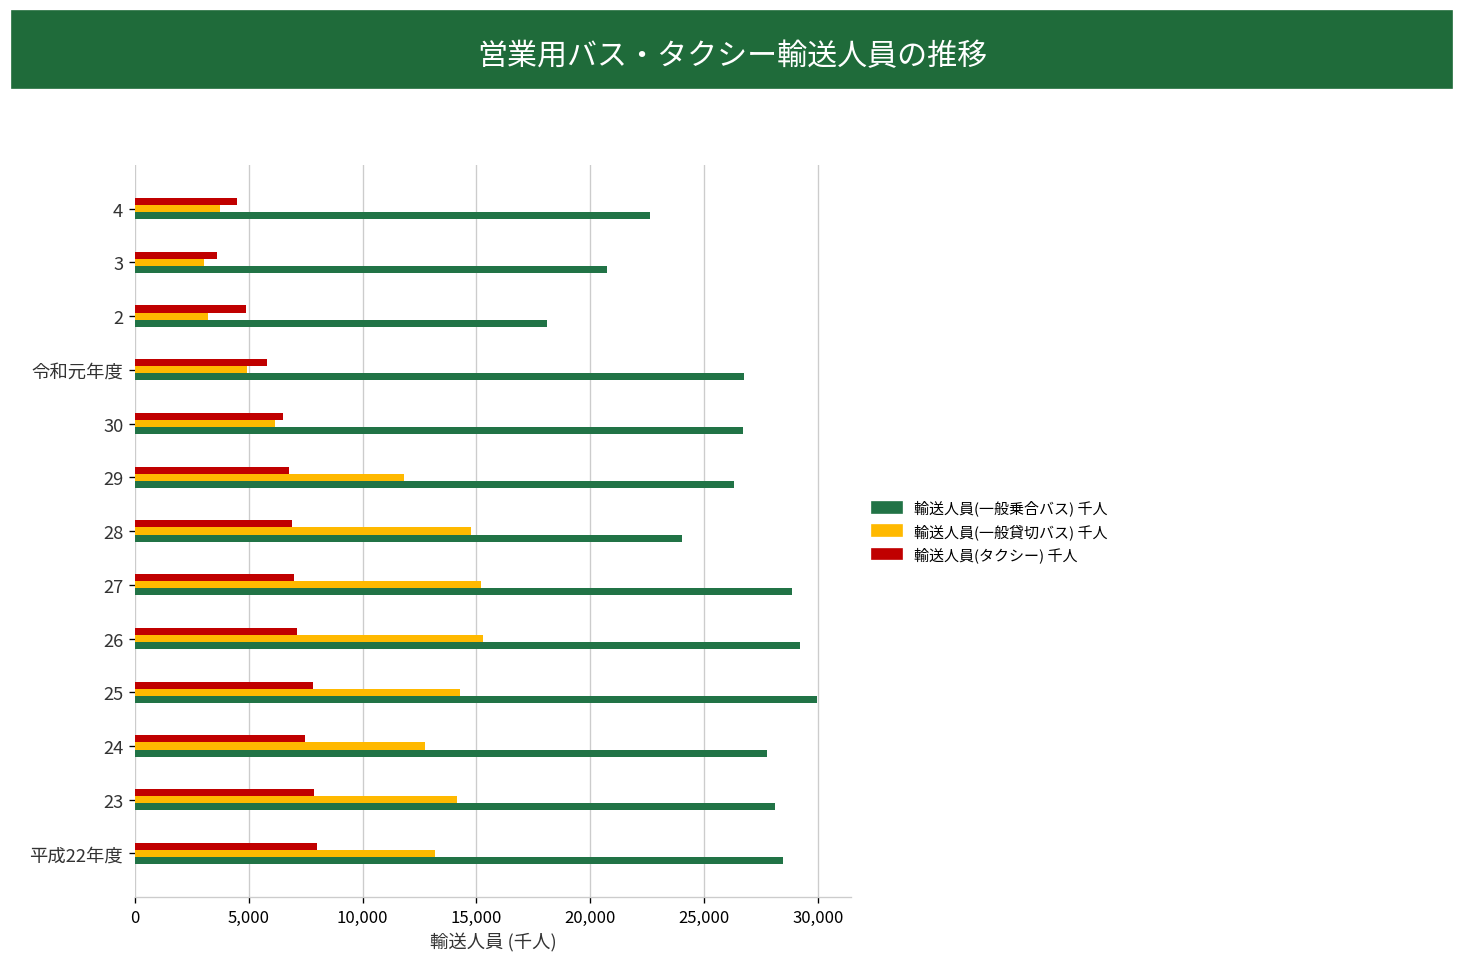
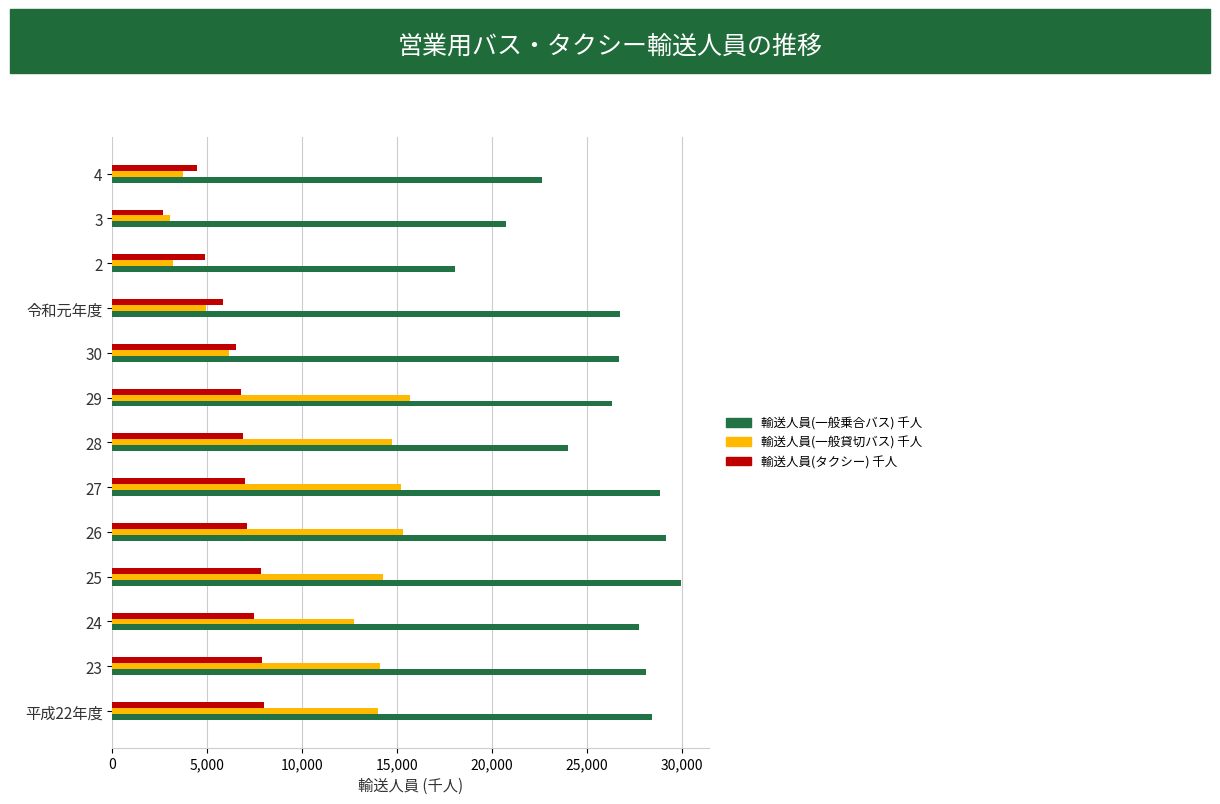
輸送人員(タクシー) 千人, 3: 3,600 -> 2,600
輸送人員(一般貸切バス) 千人, 29: 11,800 -> 15,700
輸送人員(一般貸切バス) 千人, 平成22年度: 13,200 -> 14,000
